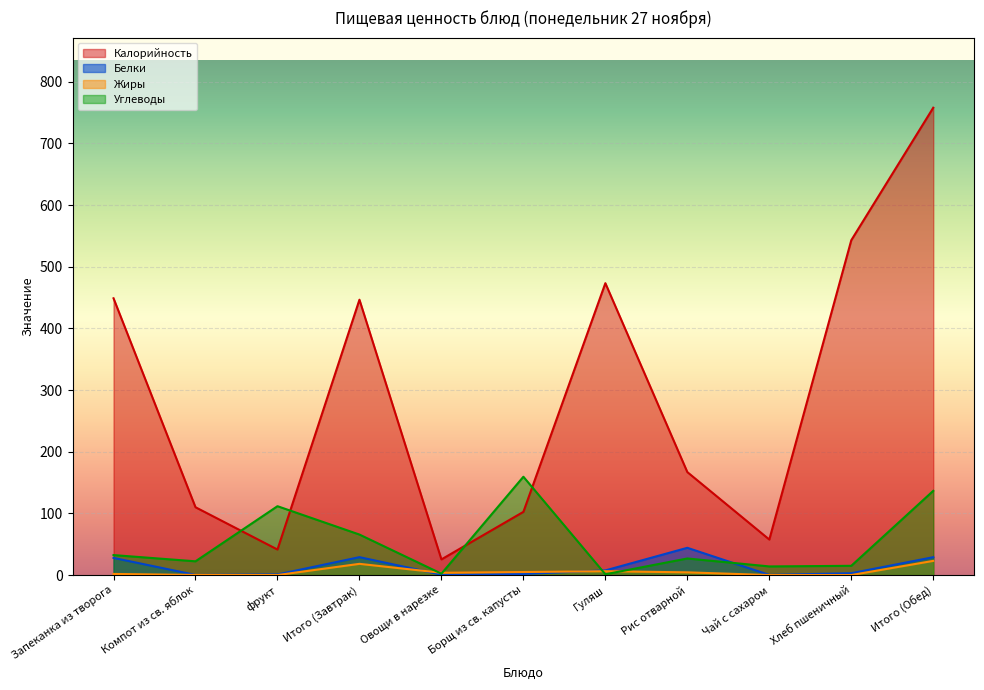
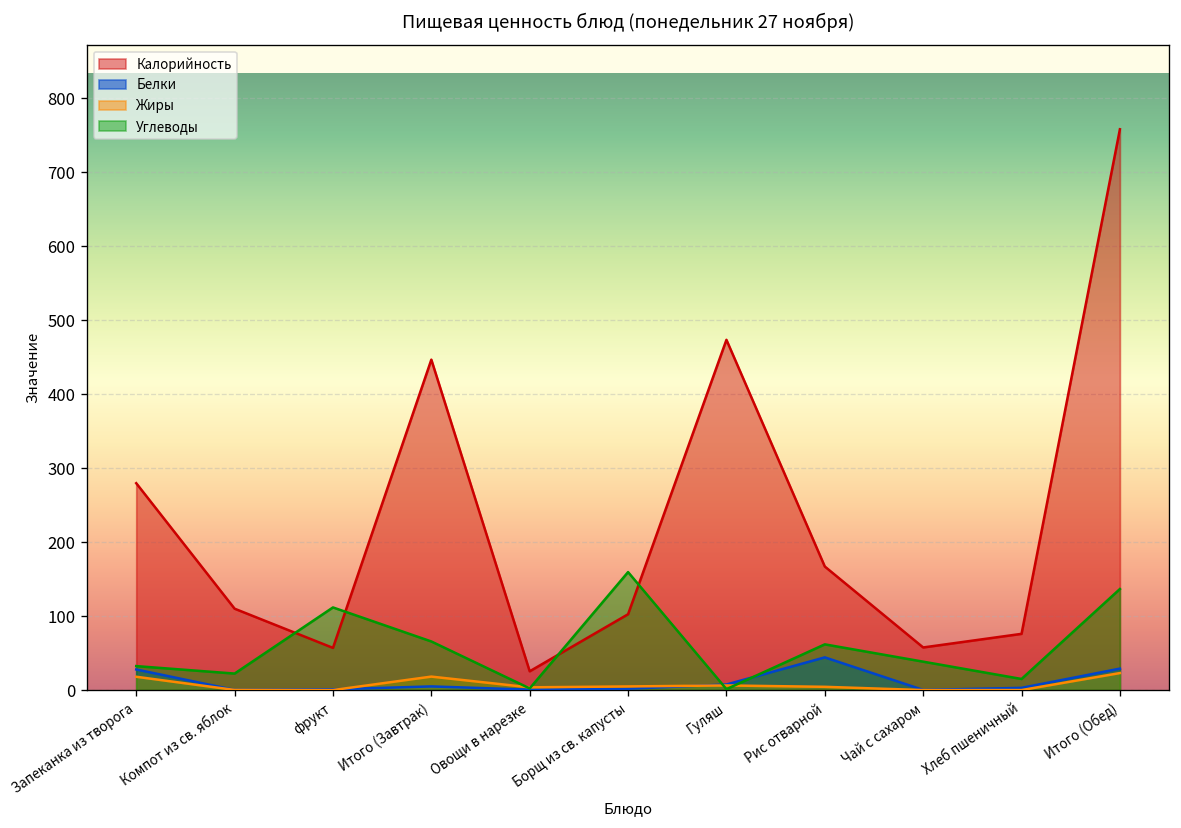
Калорийность, Запеканка из творога: 450 -> 280
Жиры, Запеканка из творога: 0 -> 20
Калорийность, фрукт: 40 -> 60
Белки, Итого (Завтрак): 30 -> 0
Углеводы, Рис отварной: 30 -> 60
Углеводы, Чай с сахаром: 10 -> 40
Калорийность, Хлеб пшеничный: 540 -> 80
